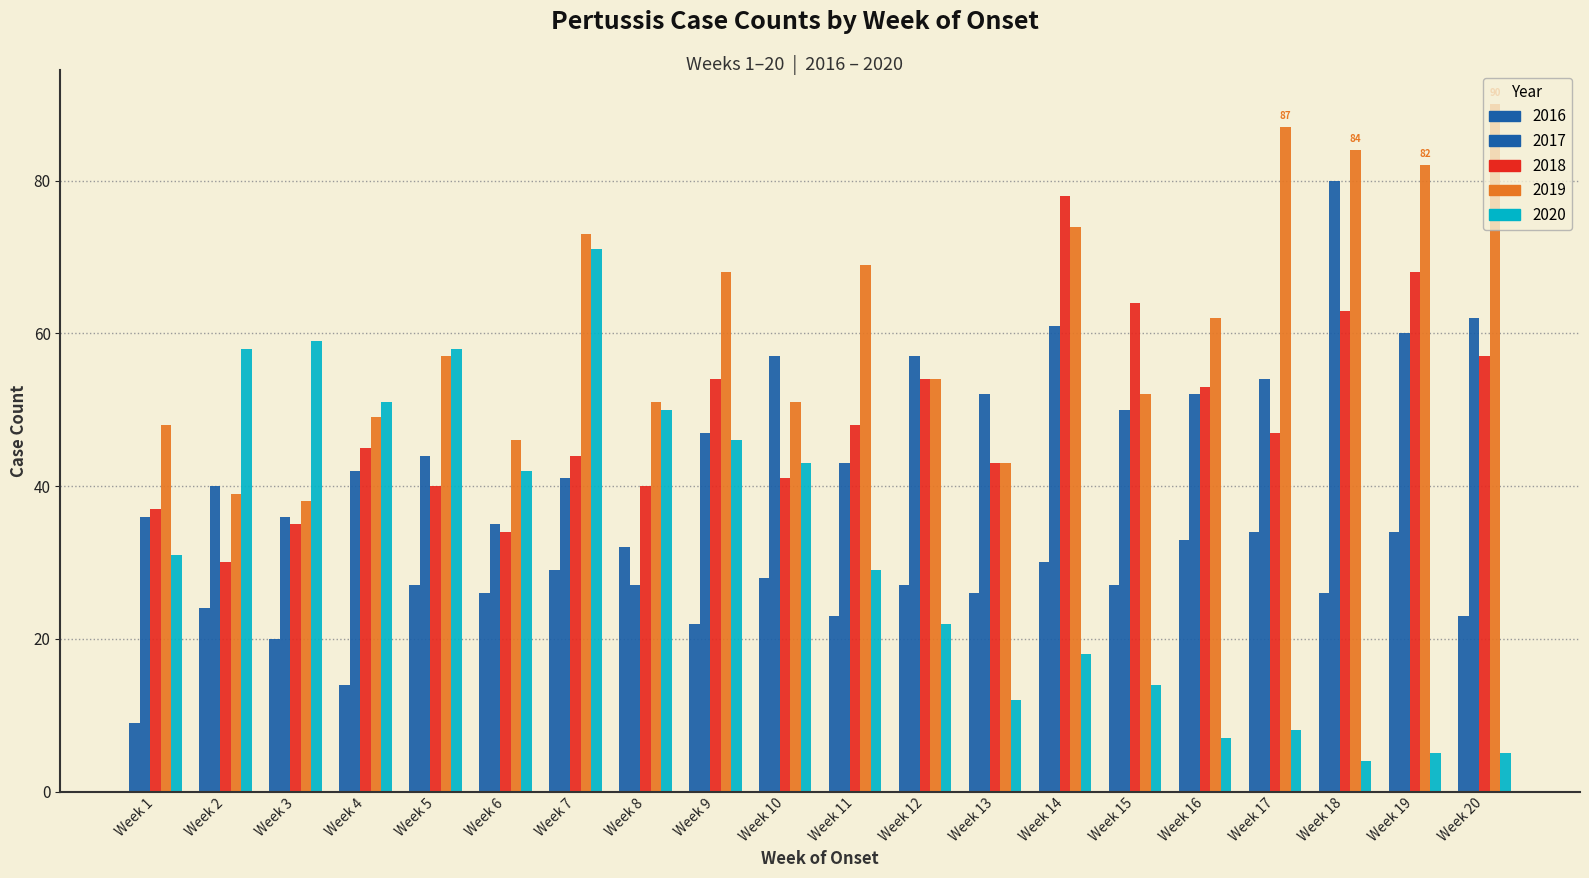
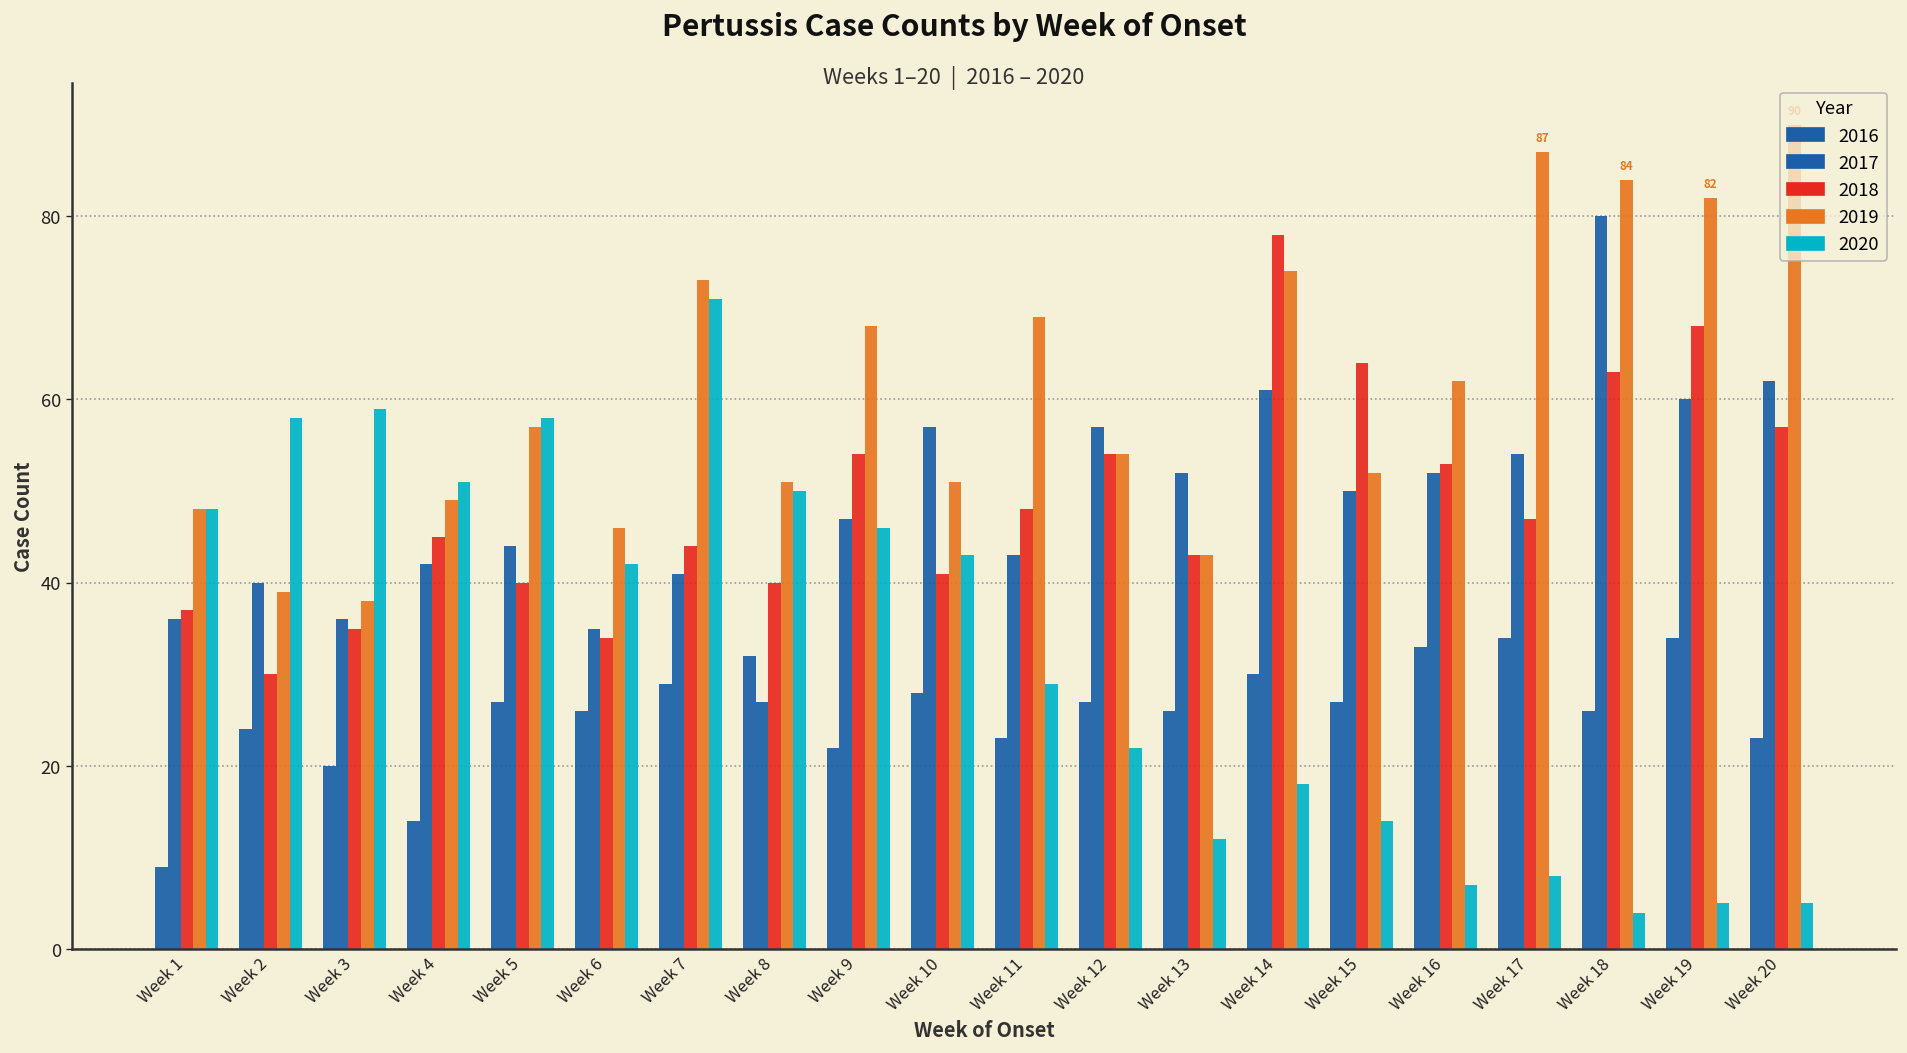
2020, Week 1: 31 -> 48
